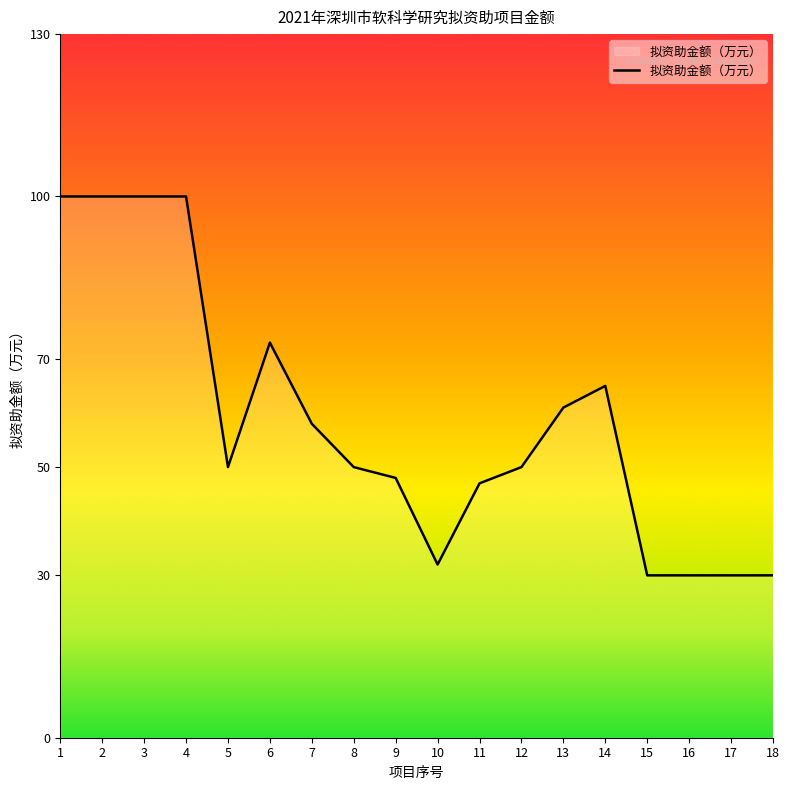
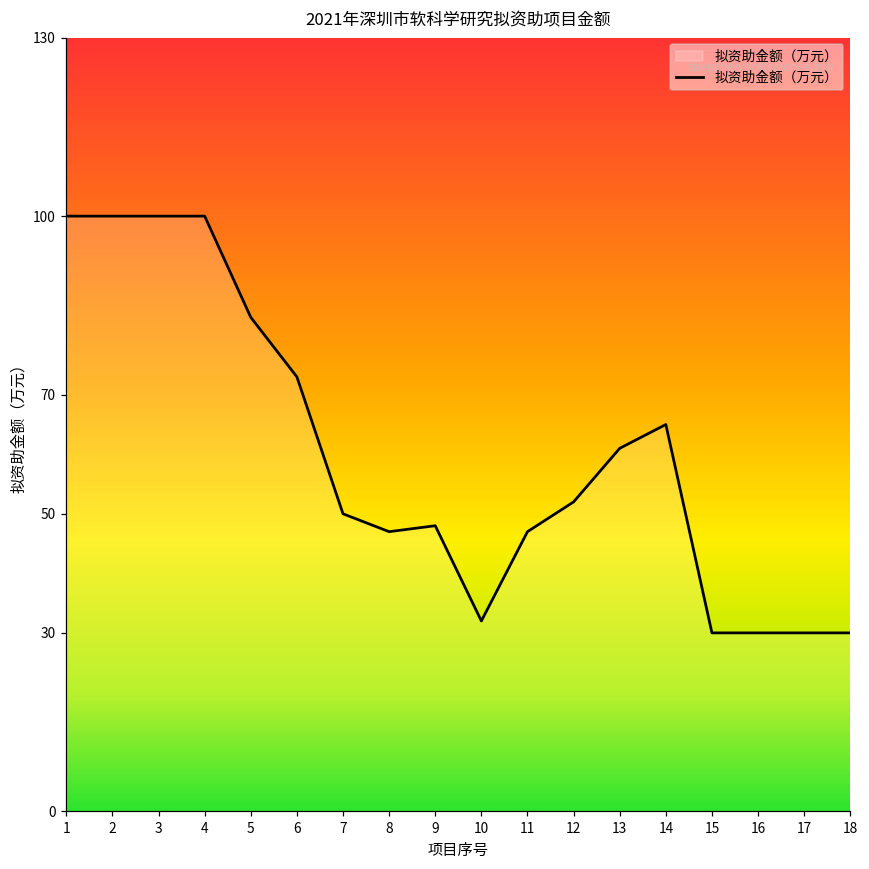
5: 50 -> 83
7: 58 -> 50
8: 50 -> 47
12: 50 -> 52
